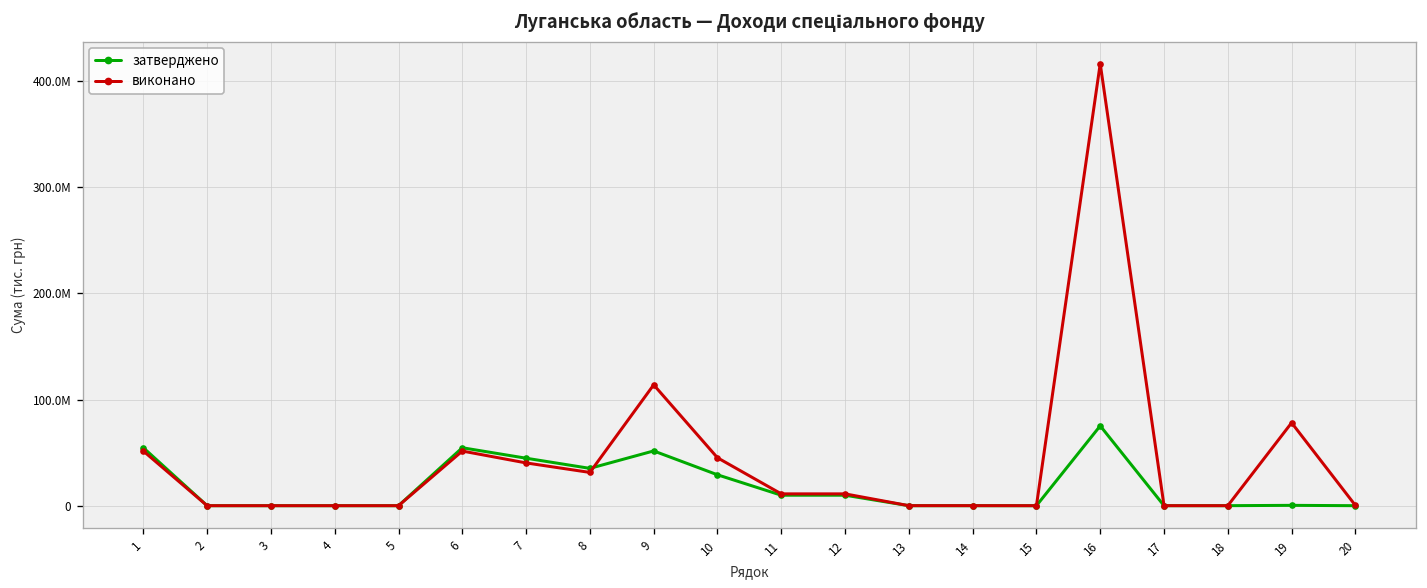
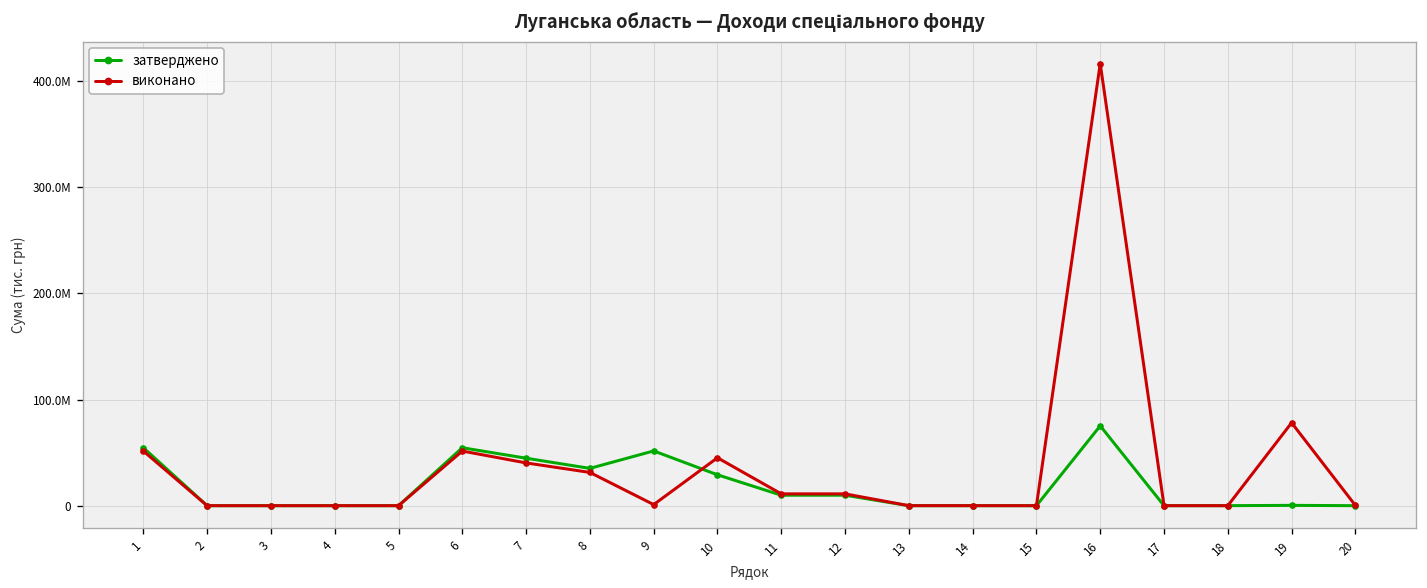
виконано, 9: 110000000 -> 0
